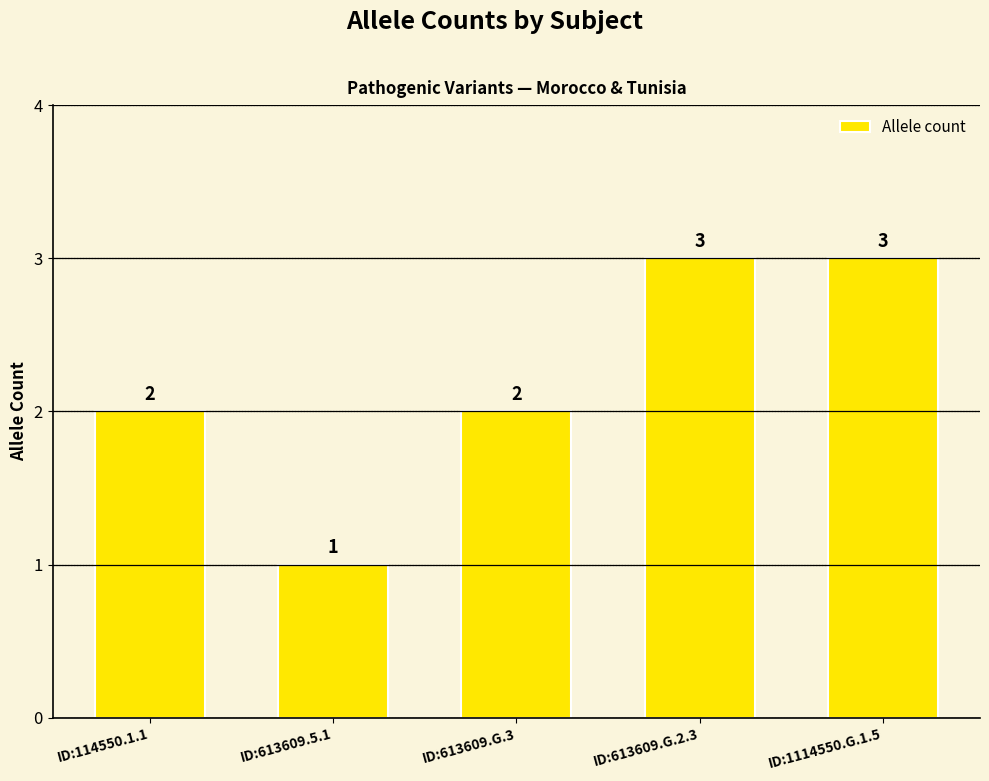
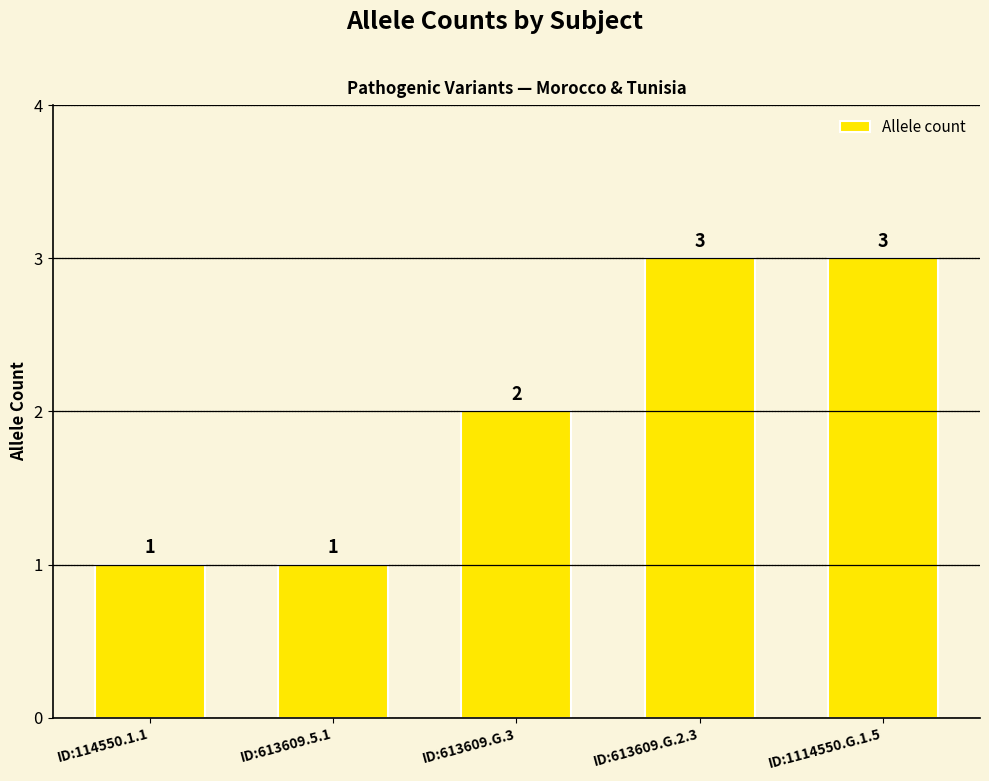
ID:114550.1.1: 2 -> 1
